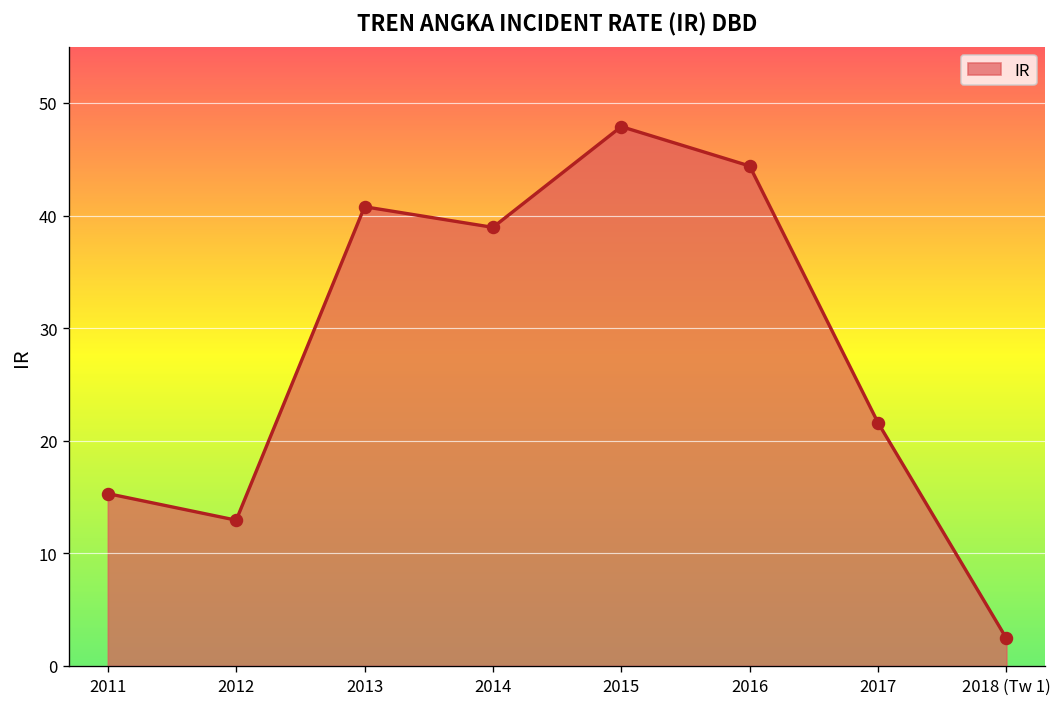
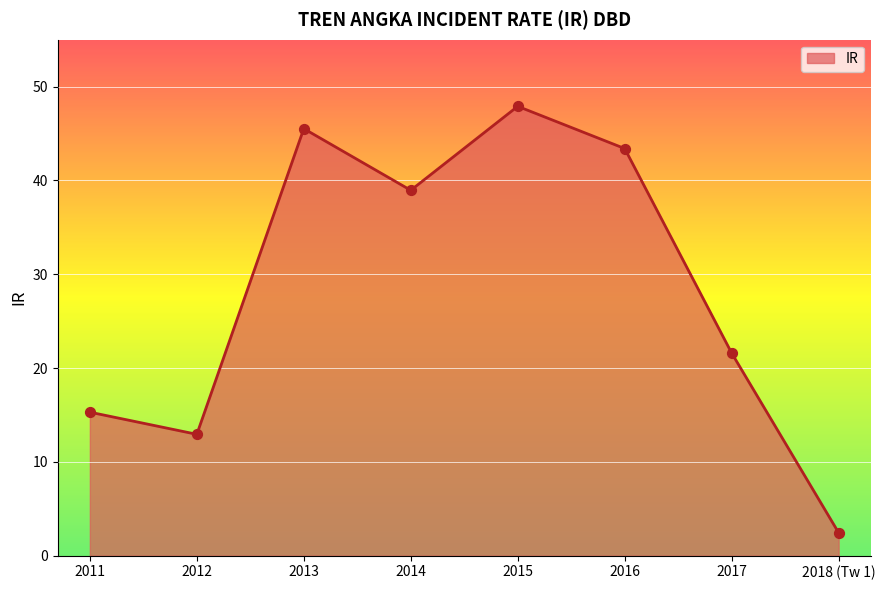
2013: 41 -> 46
2016: 44 -> 43
